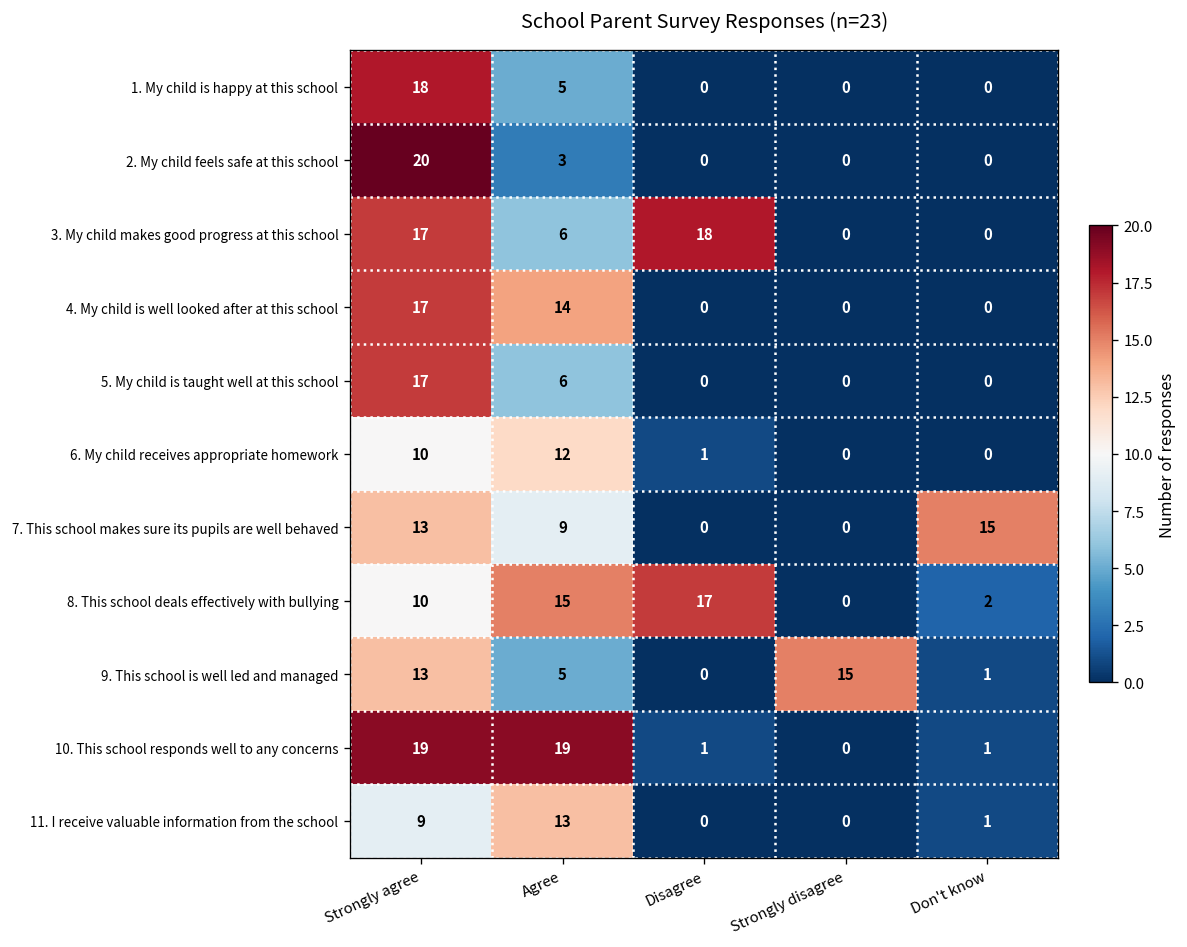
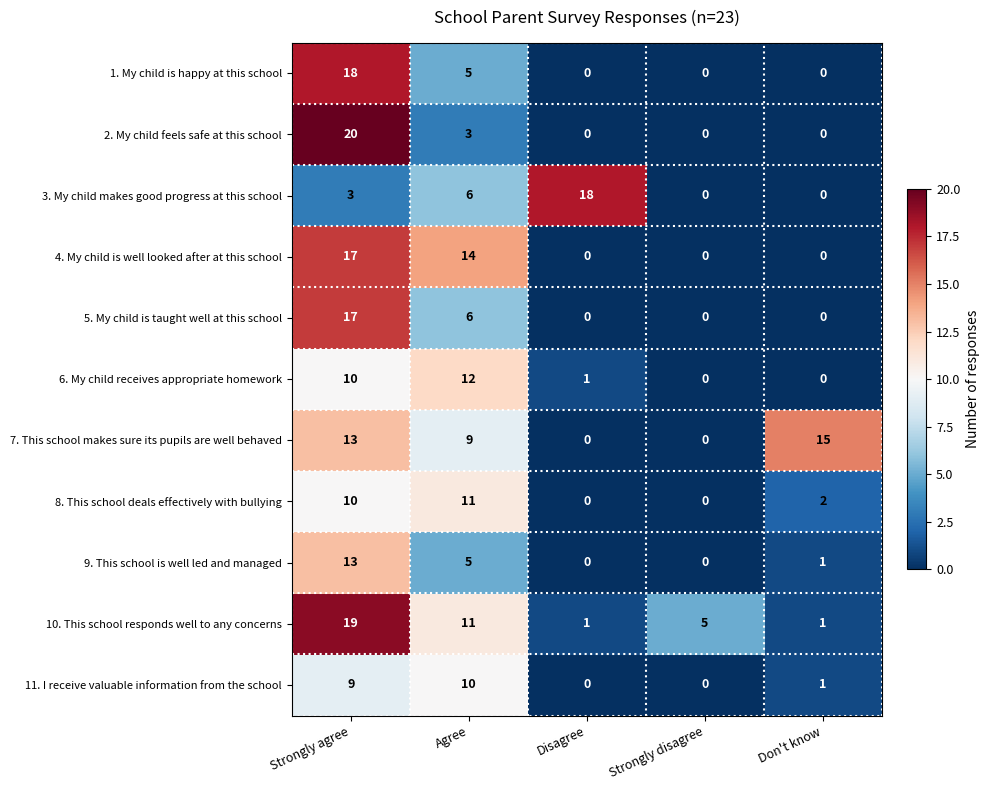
3. My child makes good progress at this school, Strongly agree: 17 -> 3
8. This school deals effectively with bullying, Agree: 15 -> 11
8. This school deals effectively with bullying, Disagree: 17 -> 0
9. This school is well led and managed, Strongly disagree: 15 -> 0
10. This school responds well to any concerns, Agree: 19 -> 11
10. This school responds well to any concerns, Strongly disagree: 0 -> 5
11. I receive valuable information from the school, Agree: 13 -> 10
